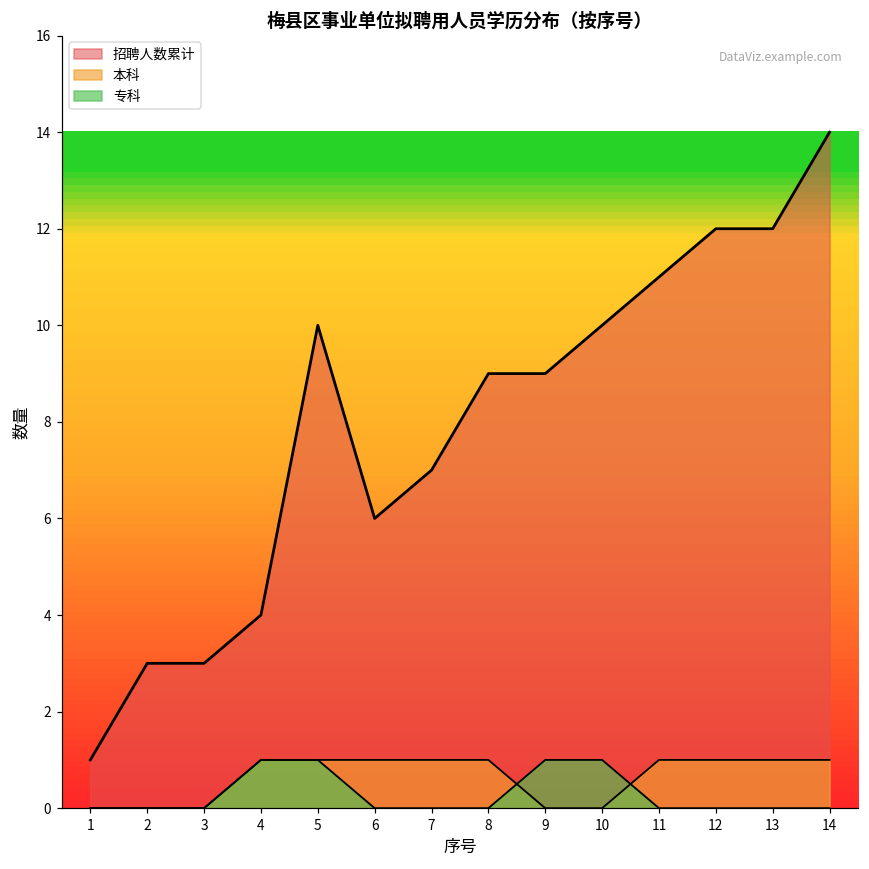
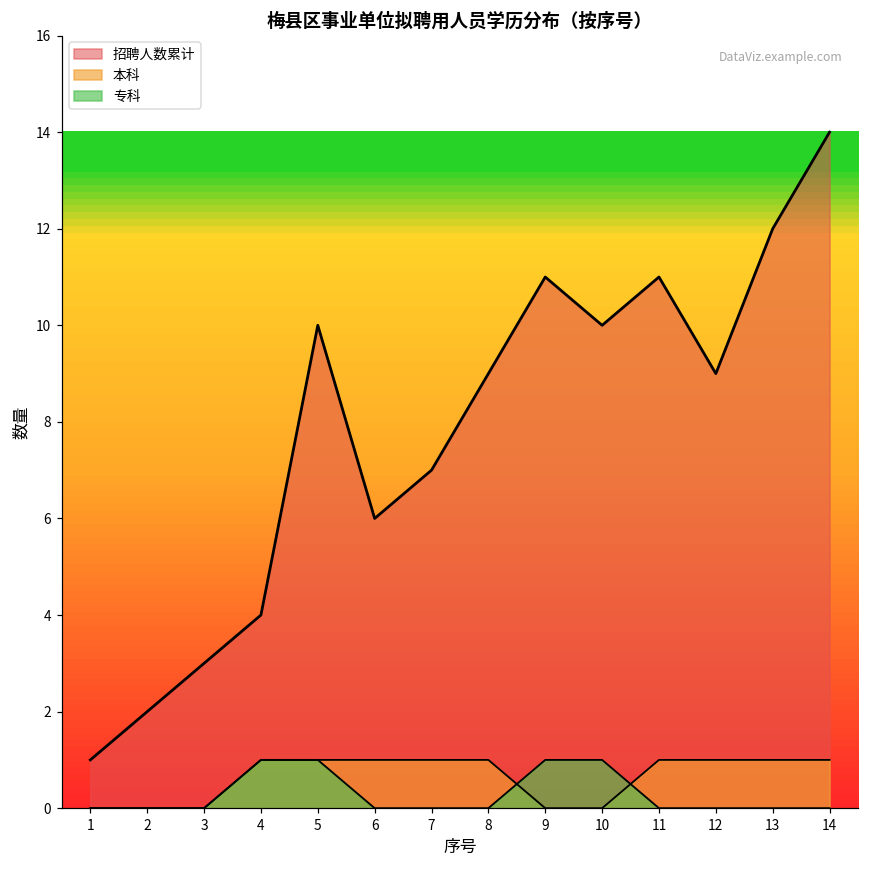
招聘人数累计, 2: 3 -> 2
招聘人数累计, 9: 9 -> 11
招聘人数累计, 12: 12 -> 9
